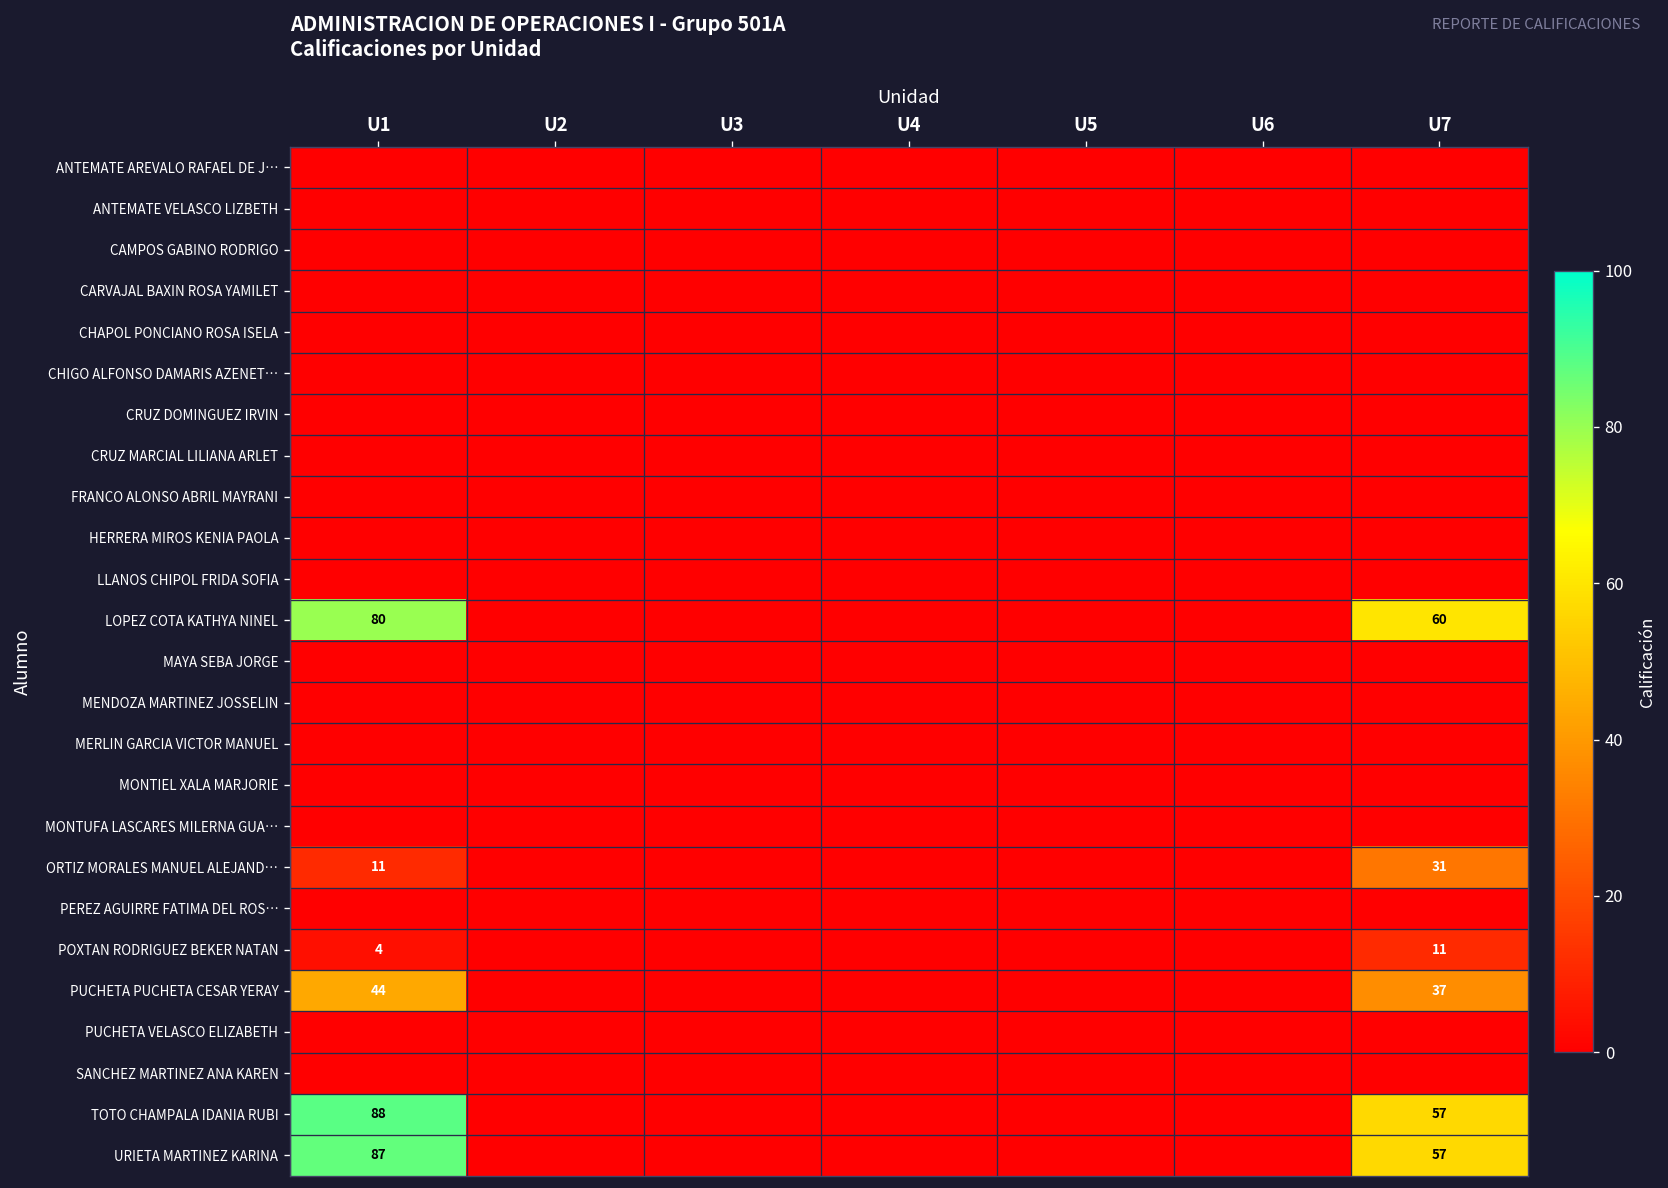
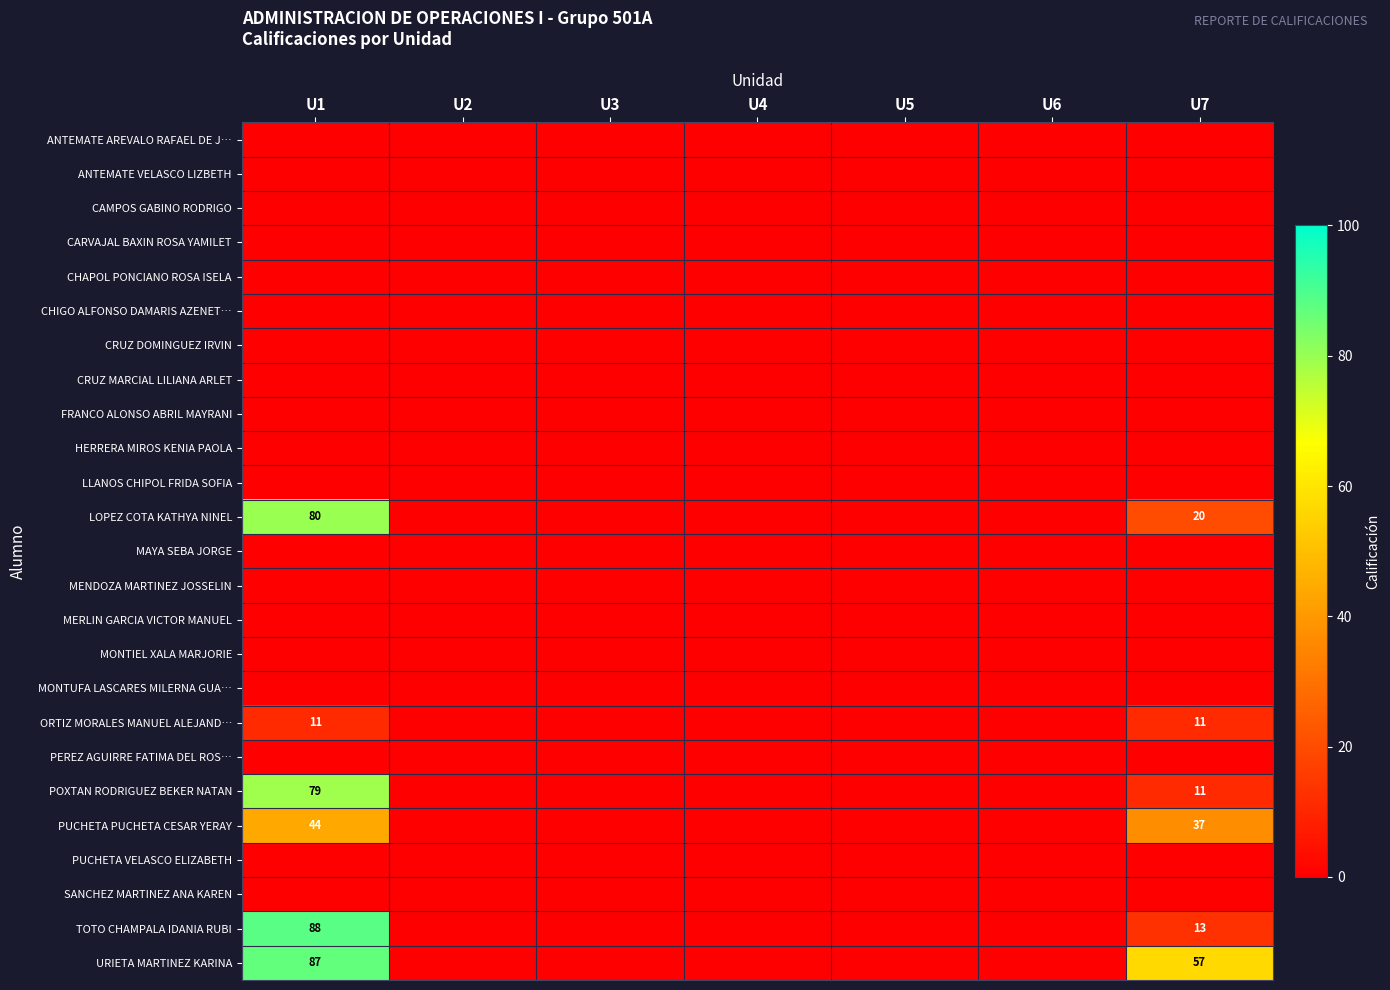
LOPEZ COTA KATHYA NINEL, U7: 60 -> 20
ORTIZ MORALES MANUEL ALEJAND…, U7: 31 -> 11
POXTAN RODRIGUEZ BEKER NATAN, U1: 4 -> 79
TOTO CHAMPALA IDANIA RUBI, U7: 57 -> 13
